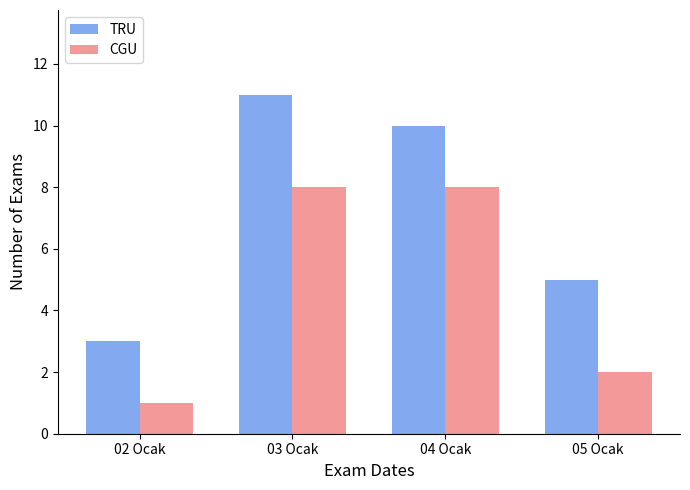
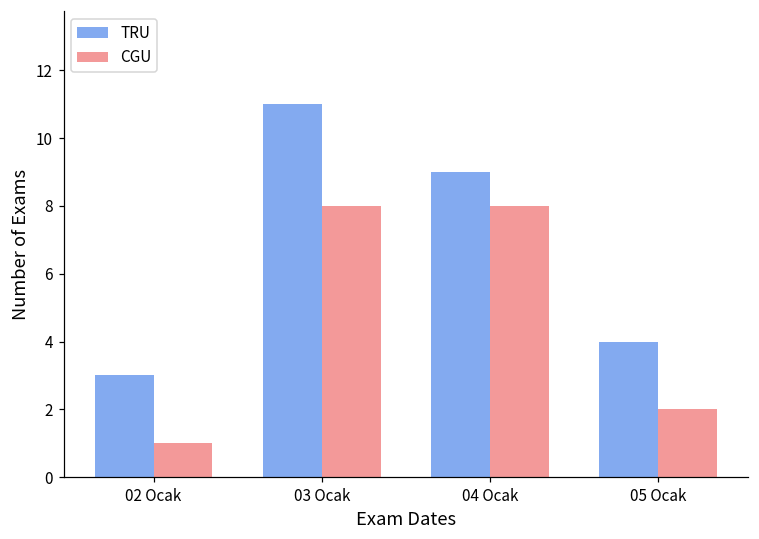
TRU, 04 Ocak: 10 -> 9
TRU, 05 Ocak: 5 -> 4
